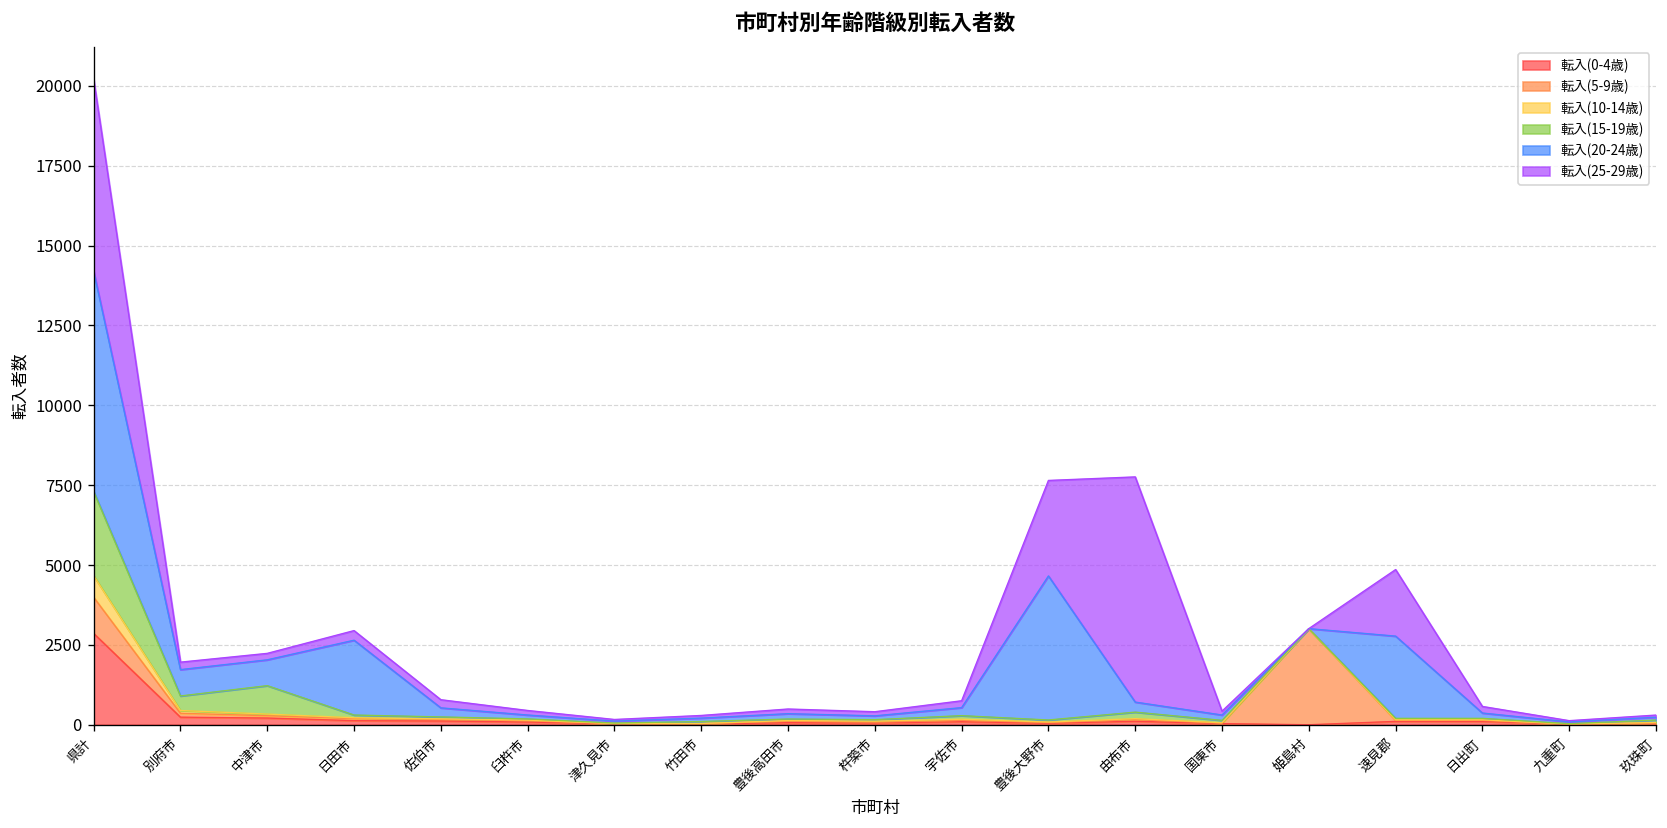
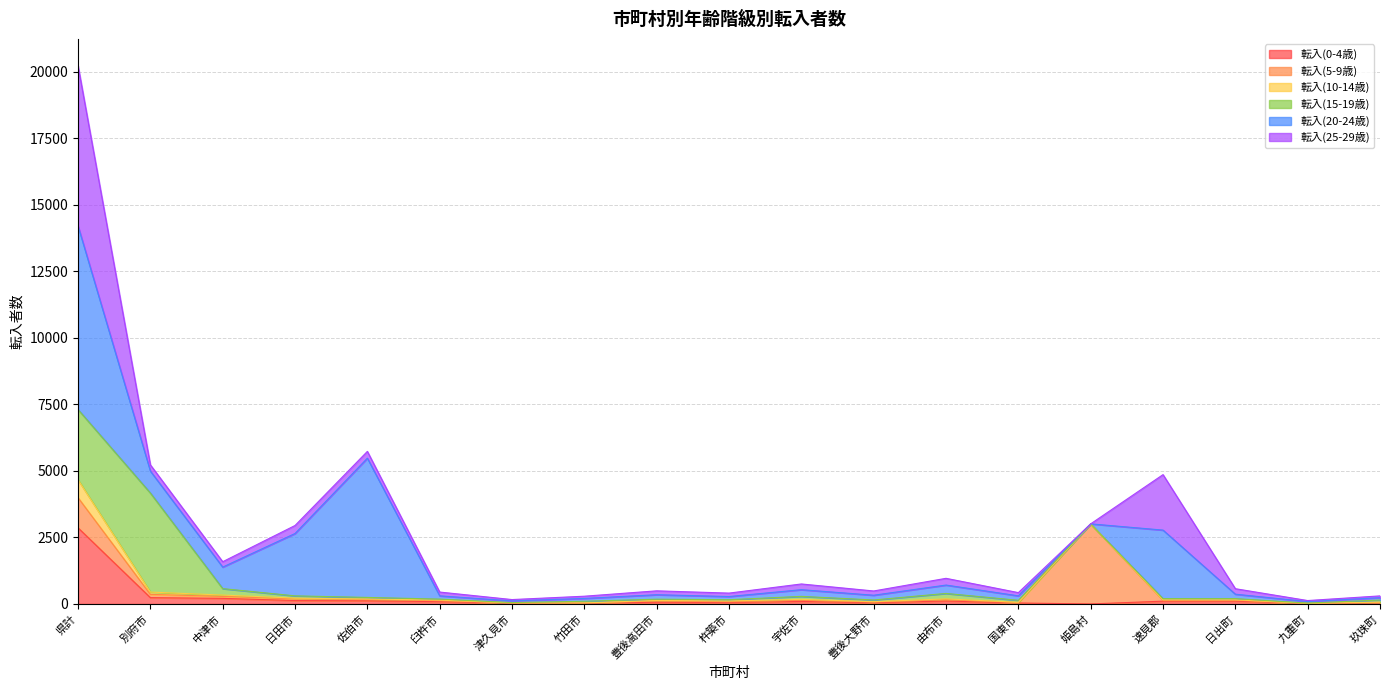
転入(15-19歳), 別府市: 500 -> 3700
転入(15-19歳), 中津市: 900 -> 200
転入(20-24歳), 佐伯市: 300 -> 5200
転入(20-24歳), 豊後大野市: 4500 -> 200
転入(25-29歳), 豊後大野市: 3000 -> 200
転入(25-29歳), 由布市: 7100 -> 300
